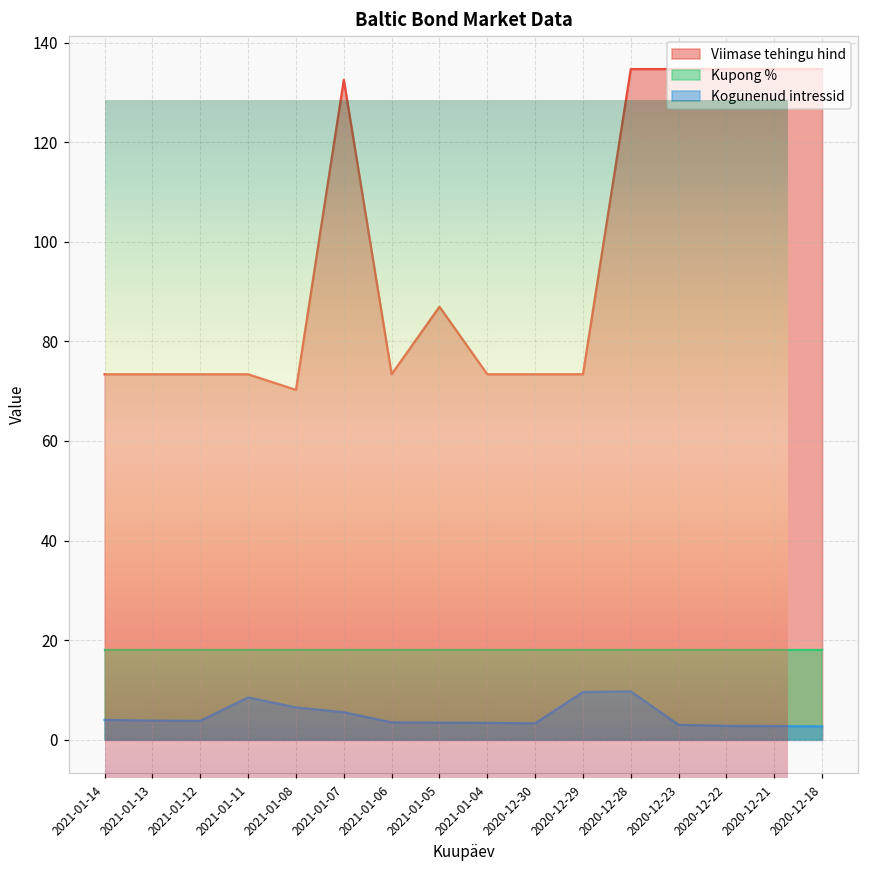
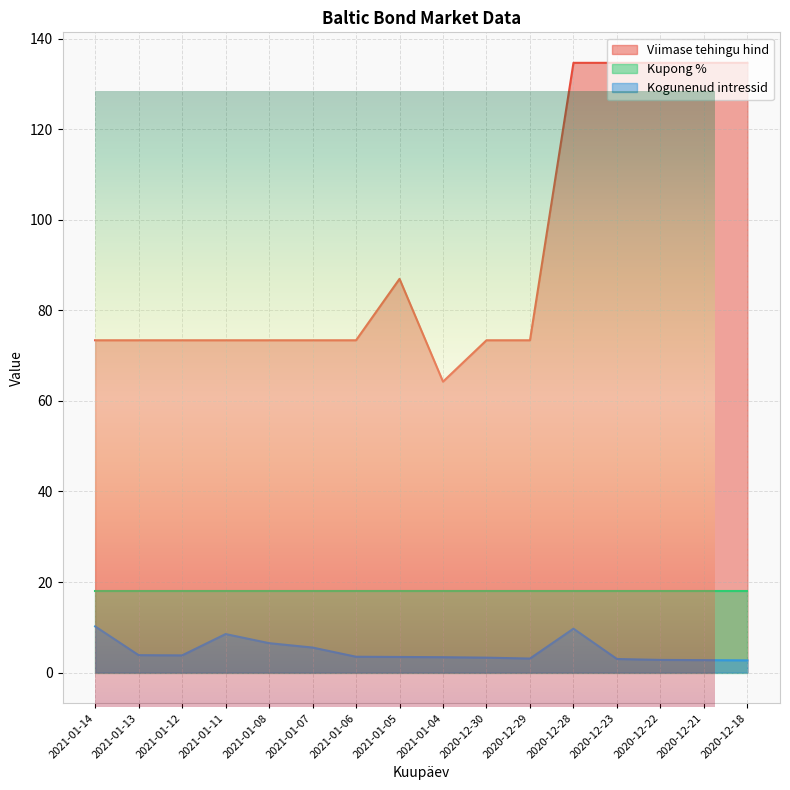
Baltic Bond Market Data, Kogunenud intressid, 2021-01-14: 4 -> 10
Baltic Bond Market Data, Viimase tehingu hind, 2021-01-08: 70 -> 73
Baltic Bond Market Data, Viimase tehingu hind, 2021-01-07: 133 -> 73
Baltic Bond Market Data, Viimase tehingu hind, 2021-01-04: 73 -> 64
Baltic Bond Market Data, Kogunenud intressid, 2020-12-29: 10 -> 3
